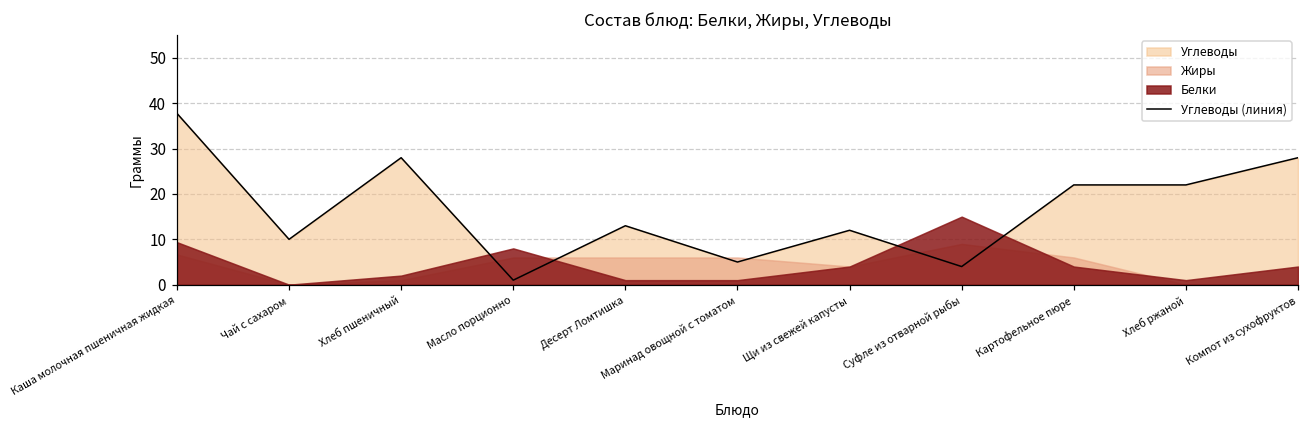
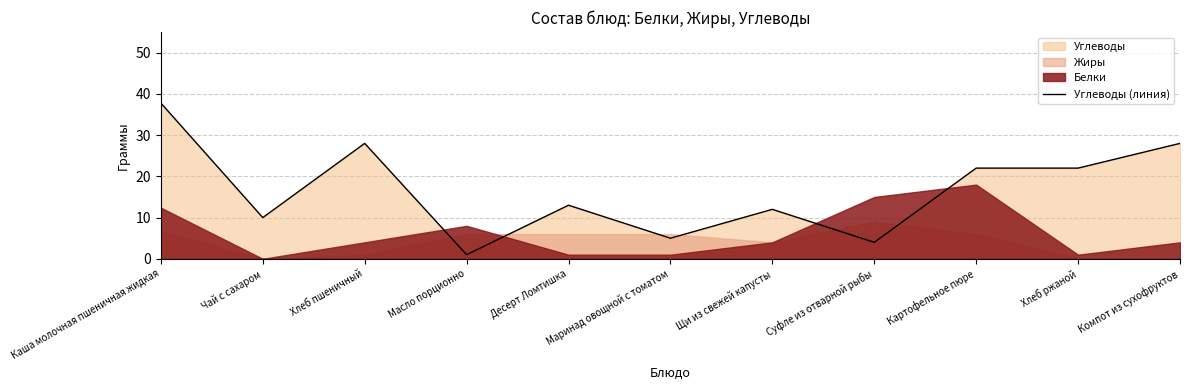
Белки, Каша молочная пшеничная жидкая: 9 -> 12
Белки, Хлеб пшеничный: 2 -> 4
Белки, Картофельное пюре: 4 -> 18
